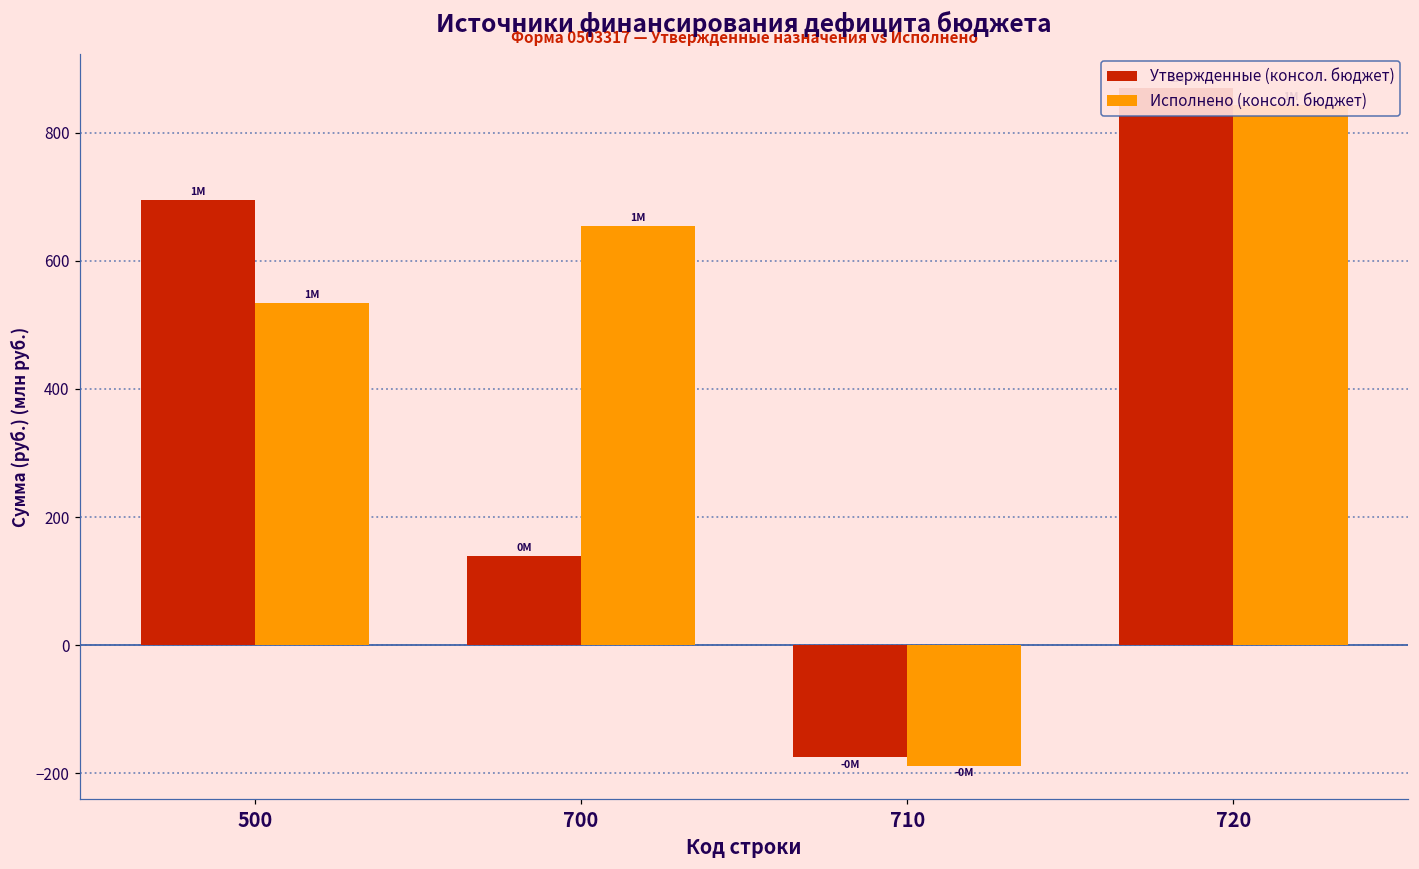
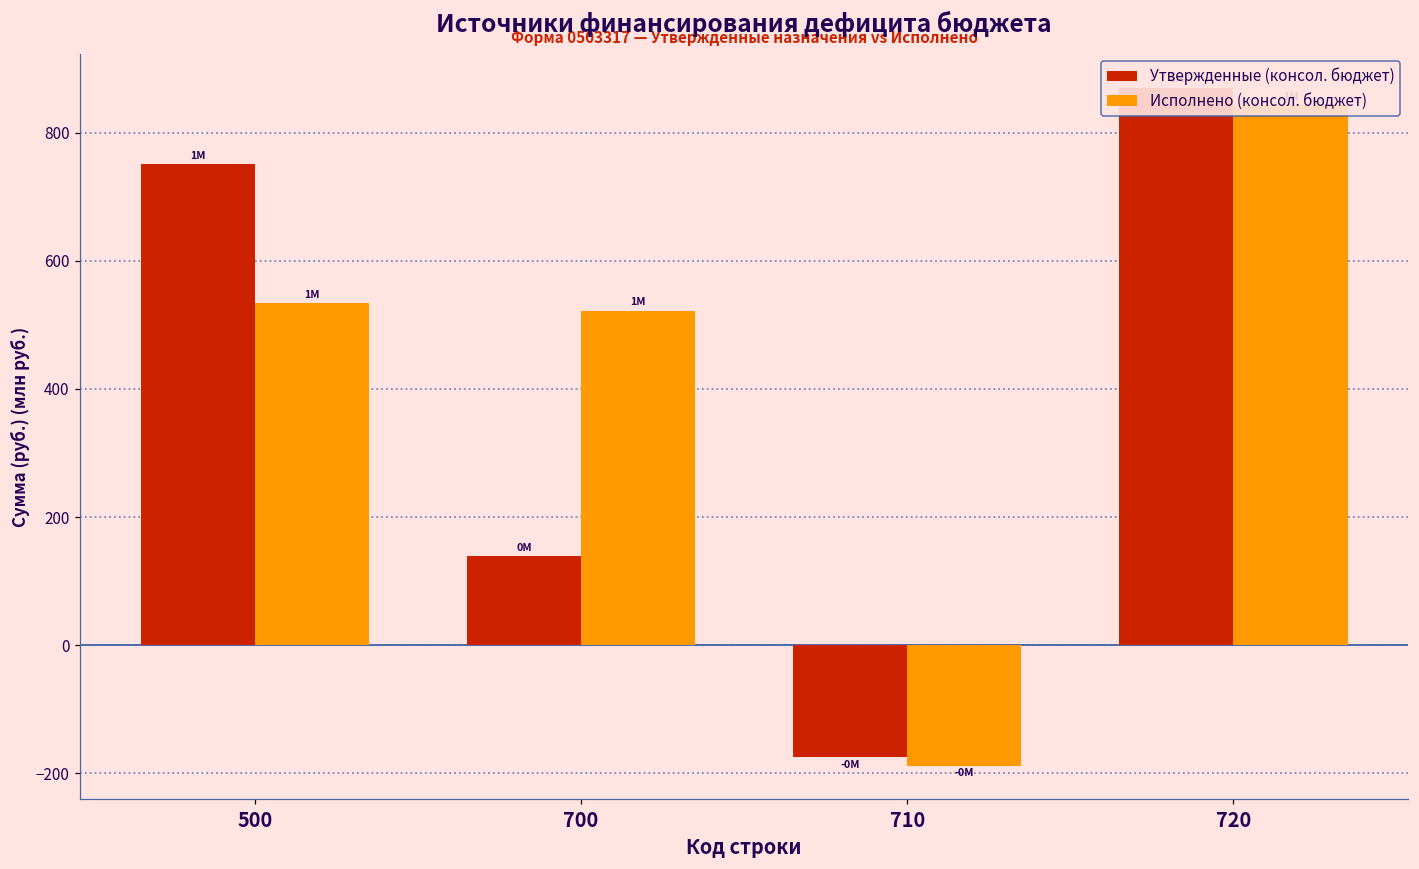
Утвержденные (консол. бюджет), 500: 700 -> 750
Исполнено (консол. бюджет), 700: 650 -> 520
